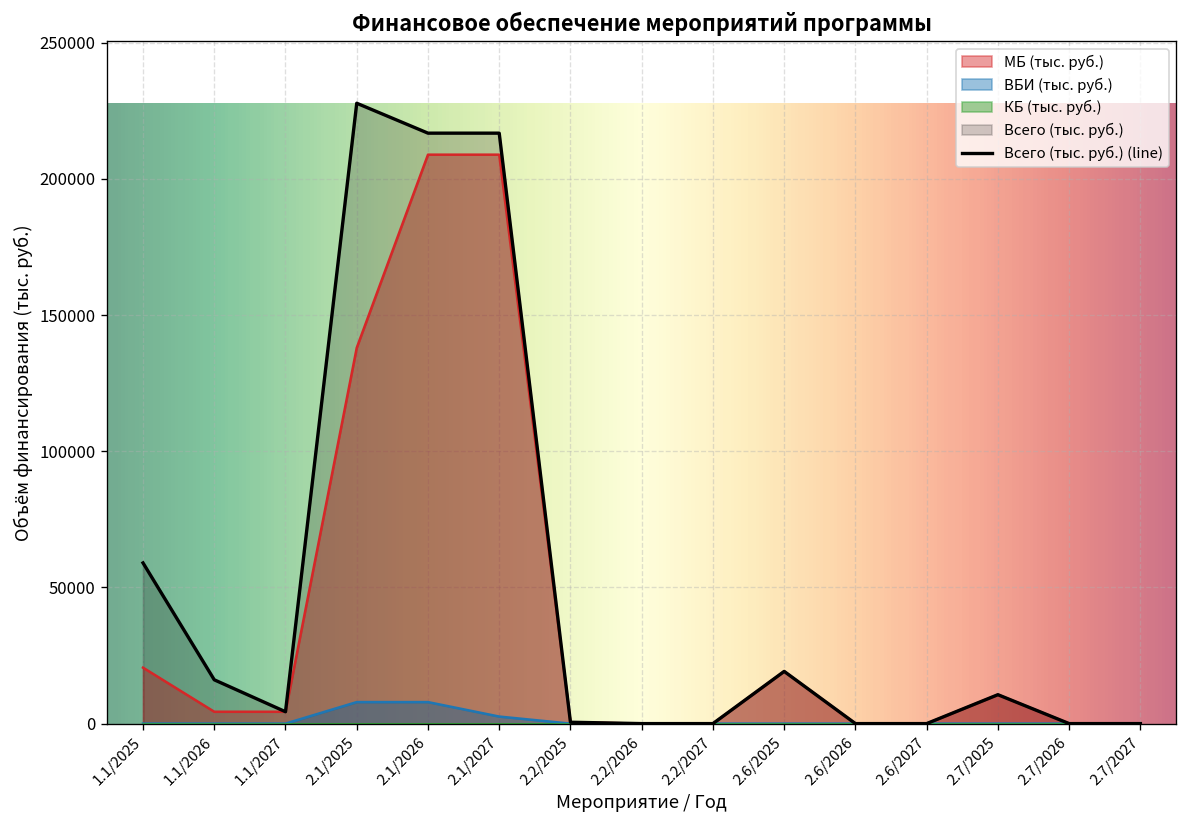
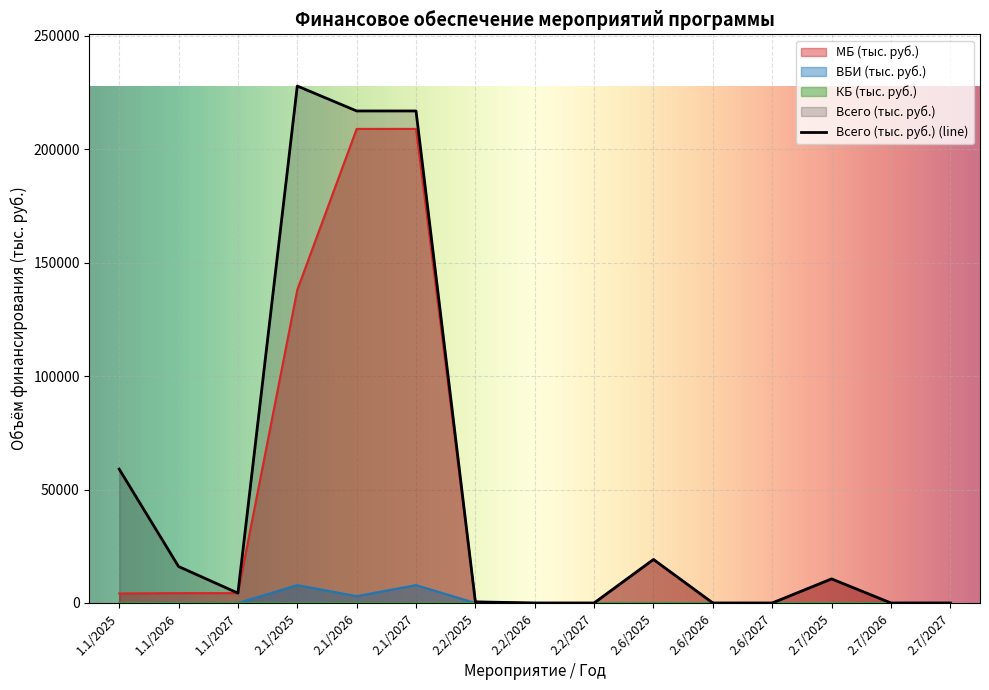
МБ (тыс. руб.), 1.1/2025: 21000 -> 4000
ВБИ (тыс. руб.), 2.1/2026: 8000 -> 3000
ВБИ (тыс. руб.), 2.1/2027: 3000 -> 8000
